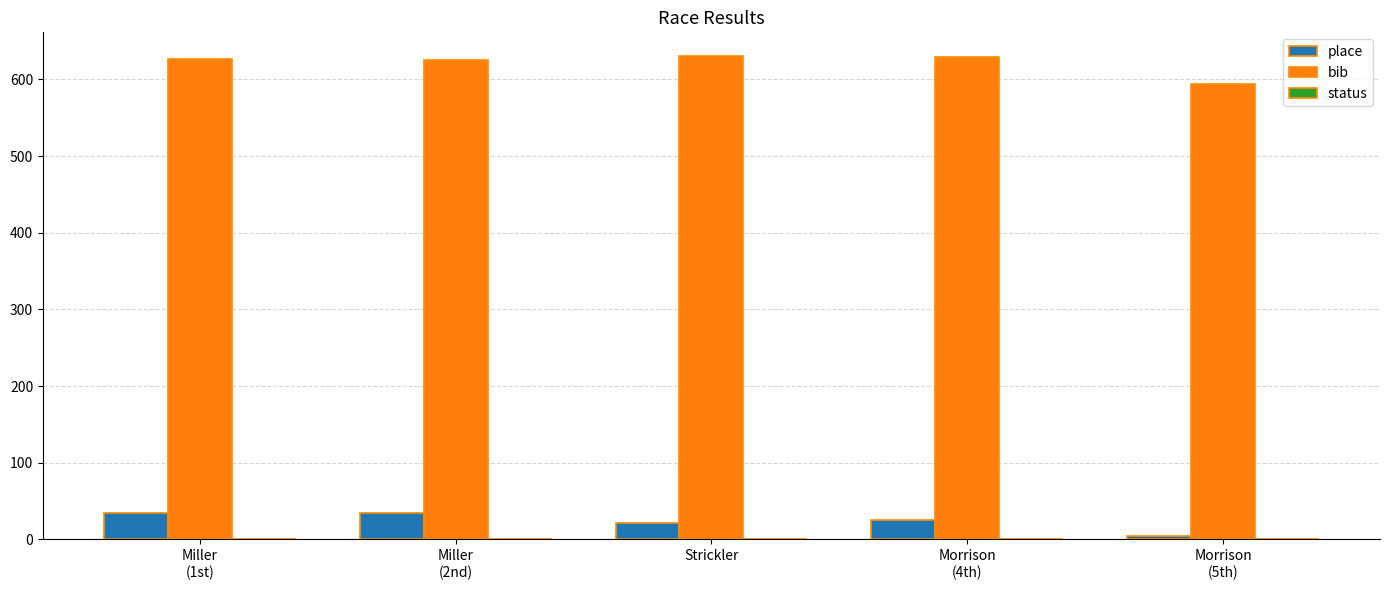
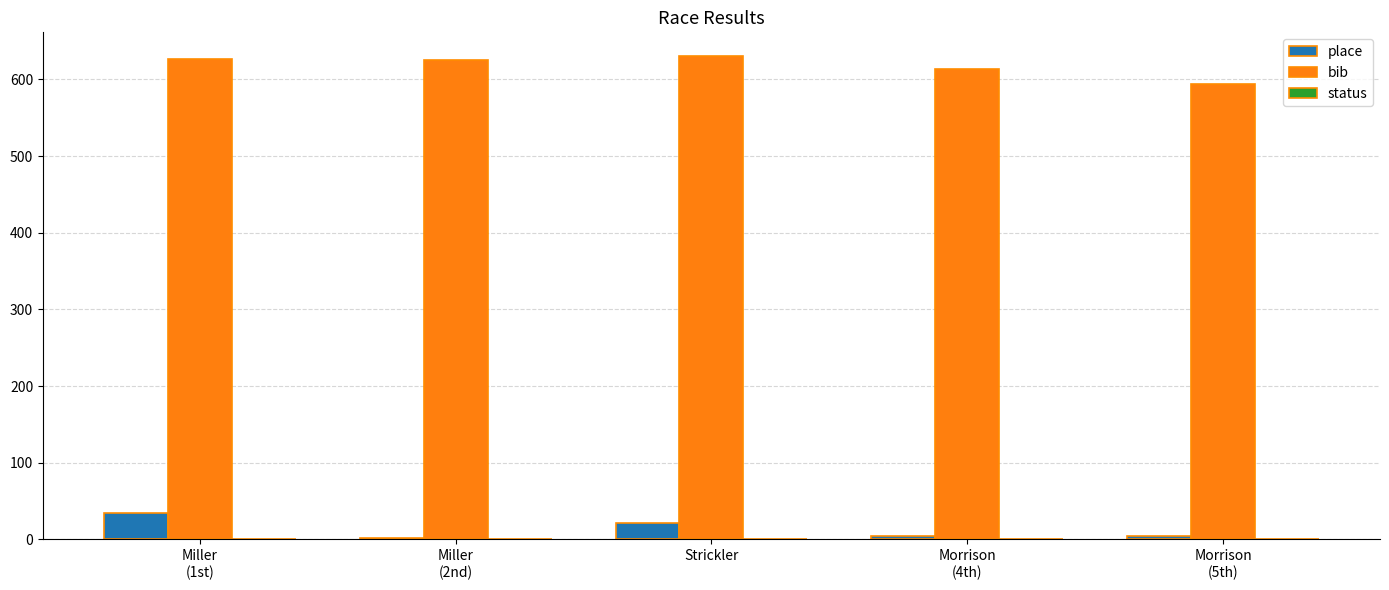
place, Miller (2nd): 30 -> 0
place, Morrison (4th): 30 -> 0
bib, Morrison (4th): 630 -> 610
